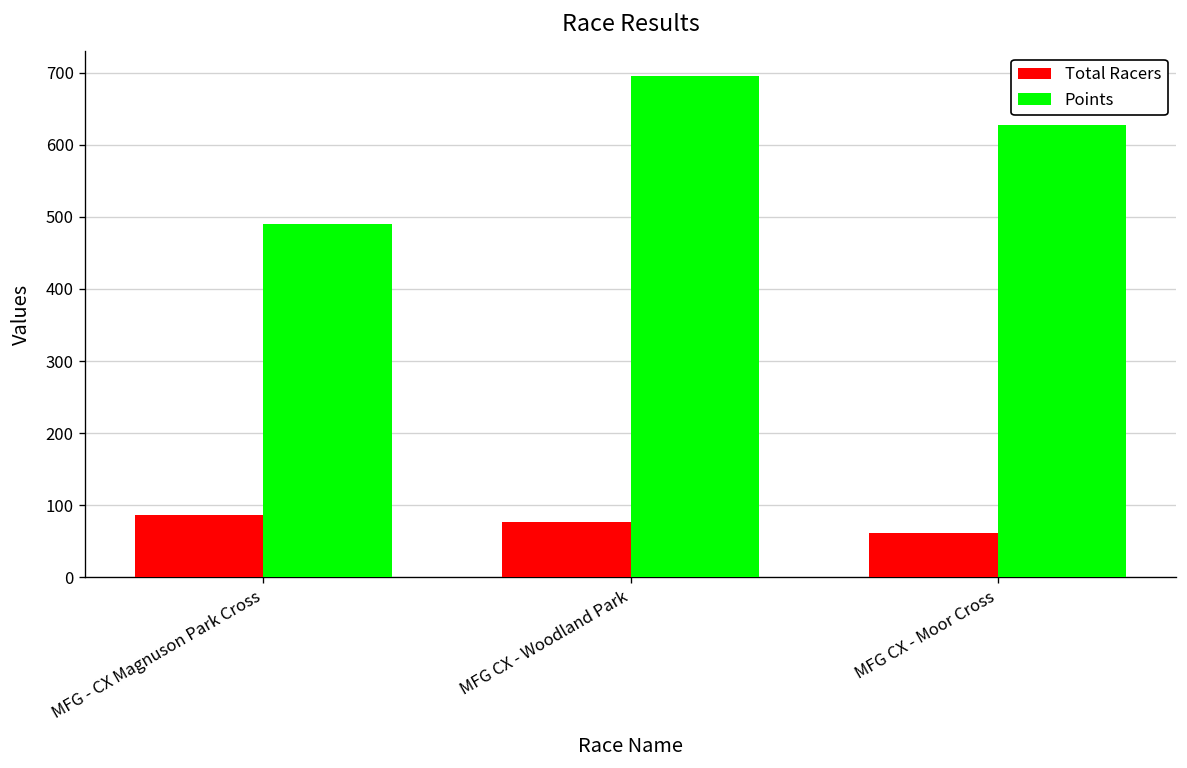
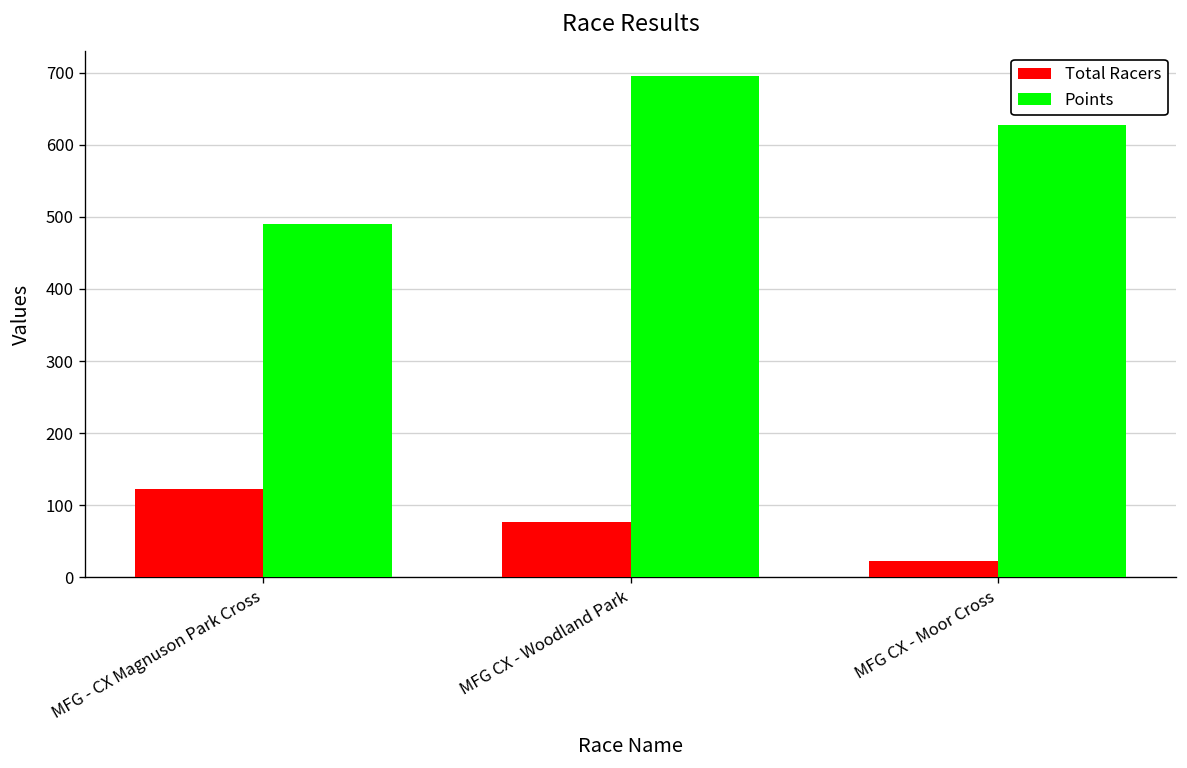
Total Racers, MFG - CX Magnuson Park Cross: 90 -> 120
Total Racers, MFG CX - Moor Cross: 60 -> 20
